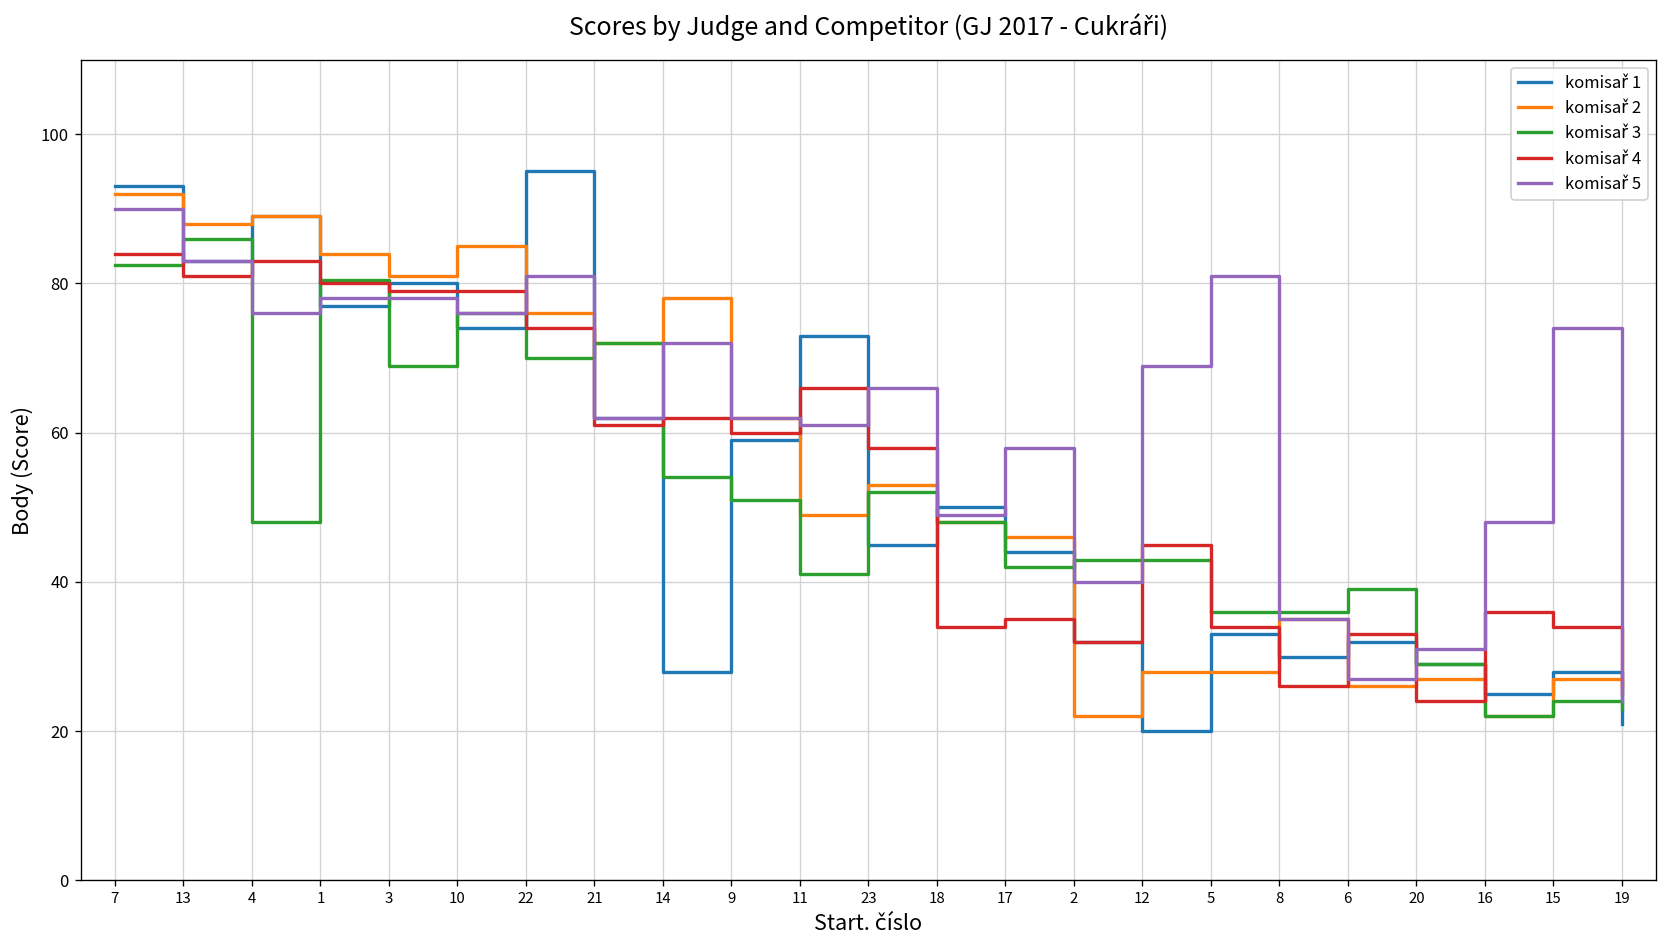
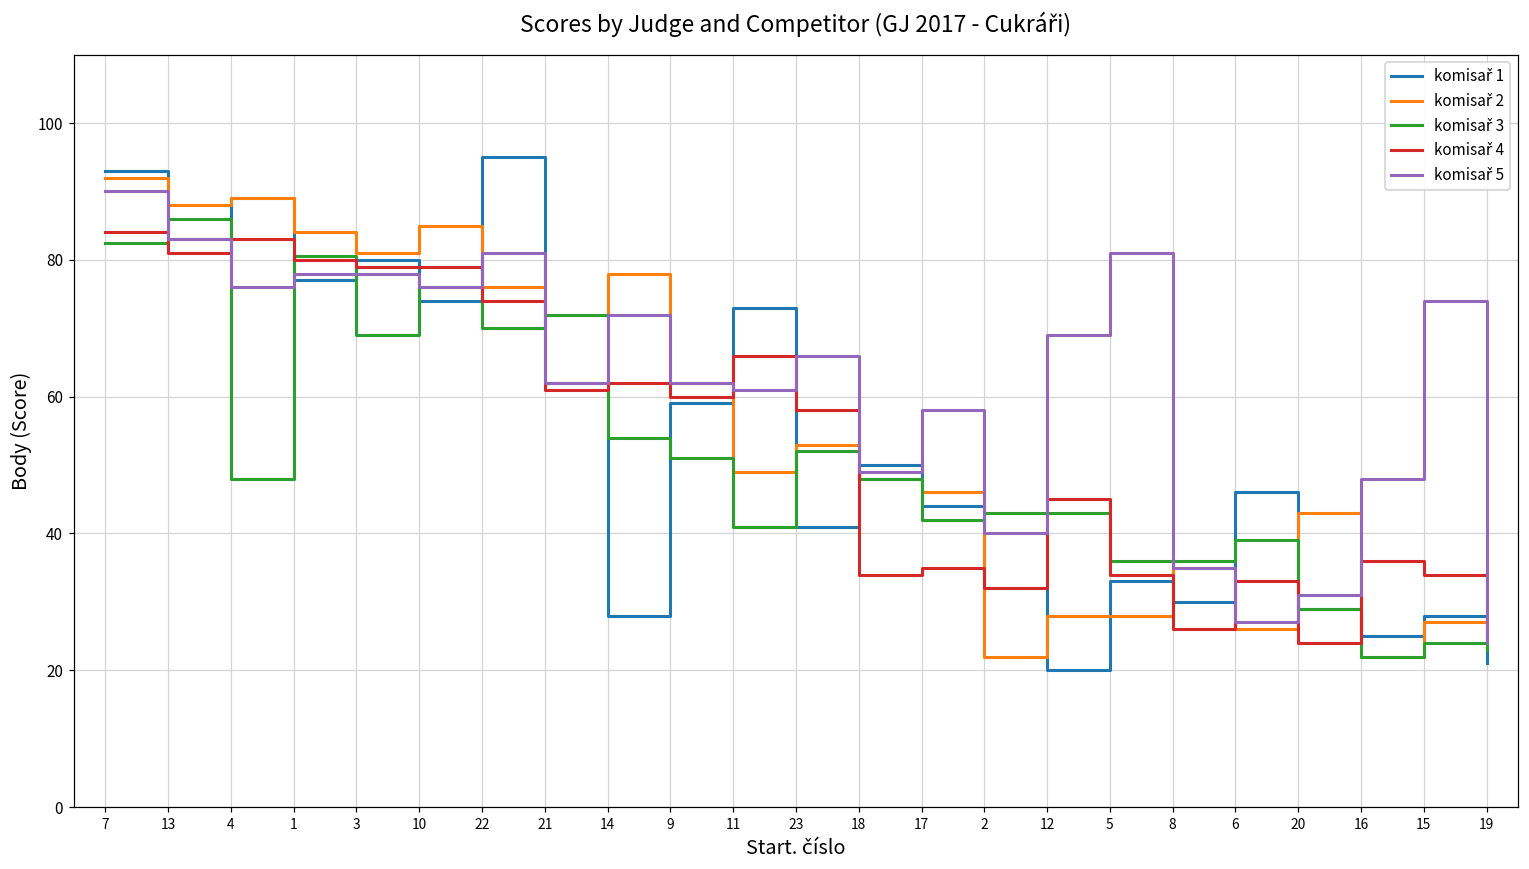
komisař 1, 23: 45 -> 41
komisař 1, 6: 32 -> 46
komisař 2, 20: 27 -> 43
